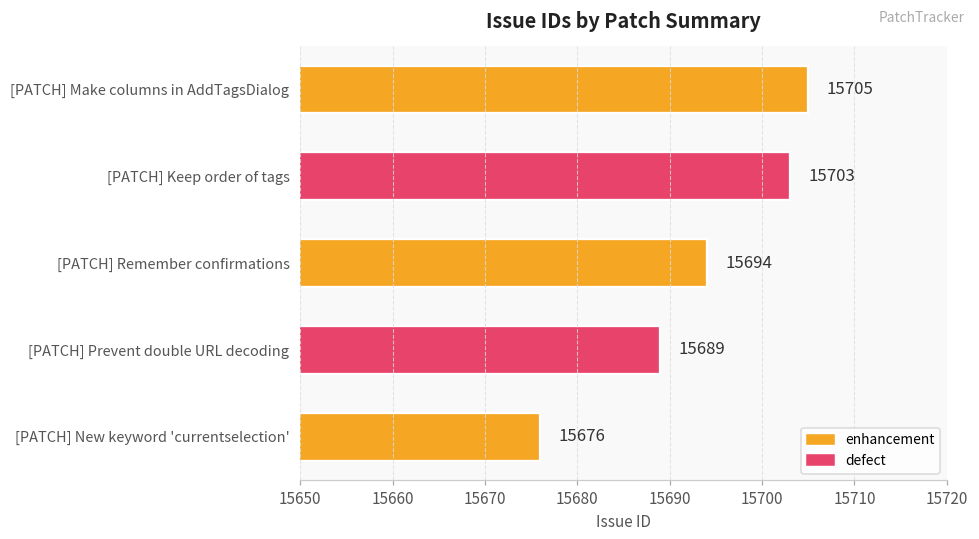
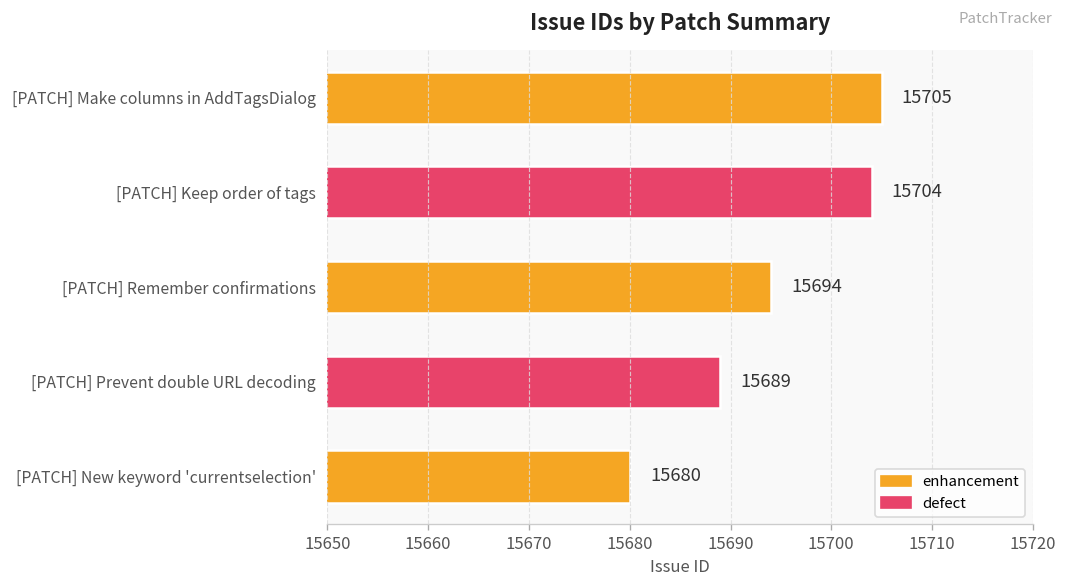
[PATCH] Keep order of tags: 15703 -> 15704
[PATCH] New keyword 'currentselection': 15676 -> 15680
